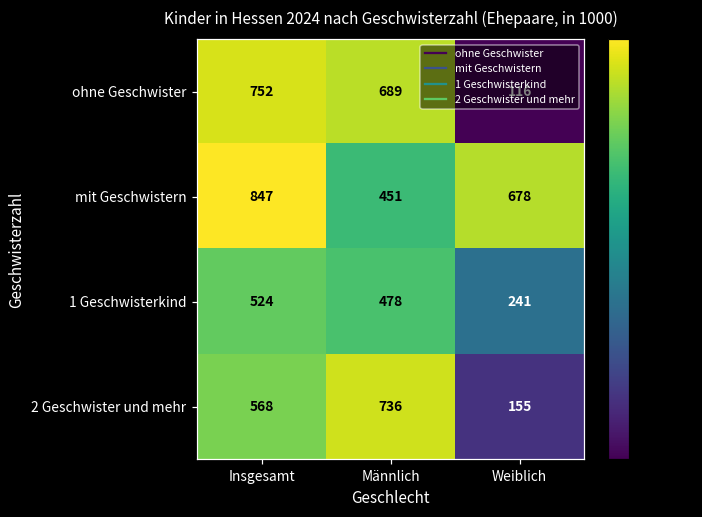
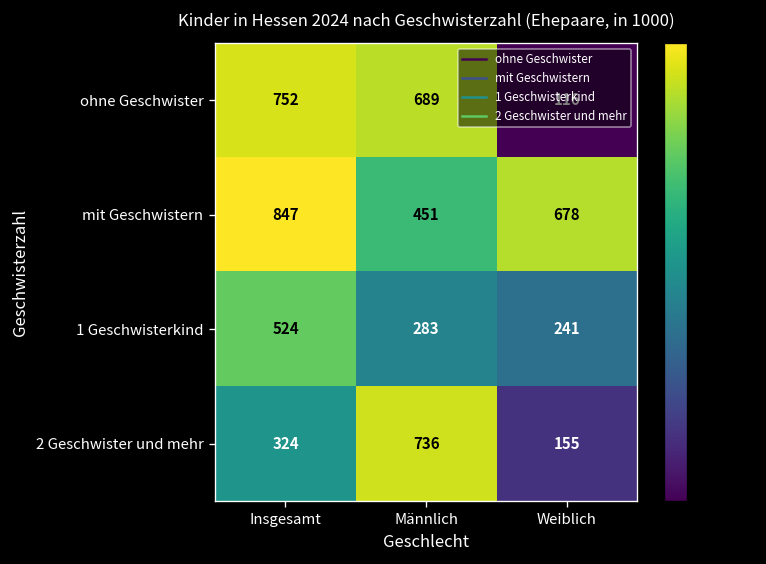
1 Geschwisterkind, Männlich: 478 -> 283
2 Geschwister und mehr, Insgesamt: 568 -> 324
